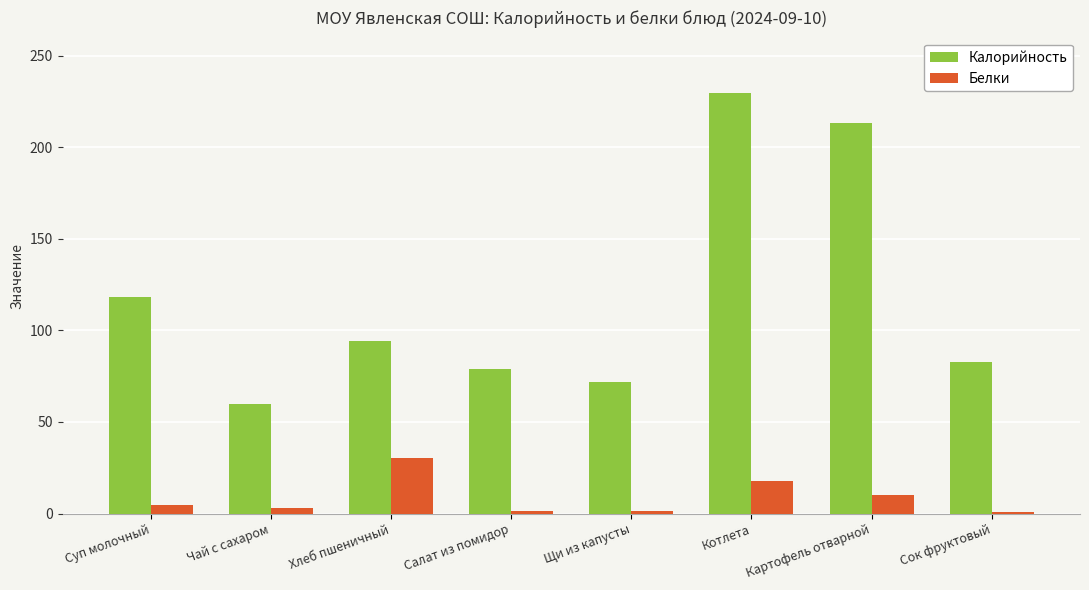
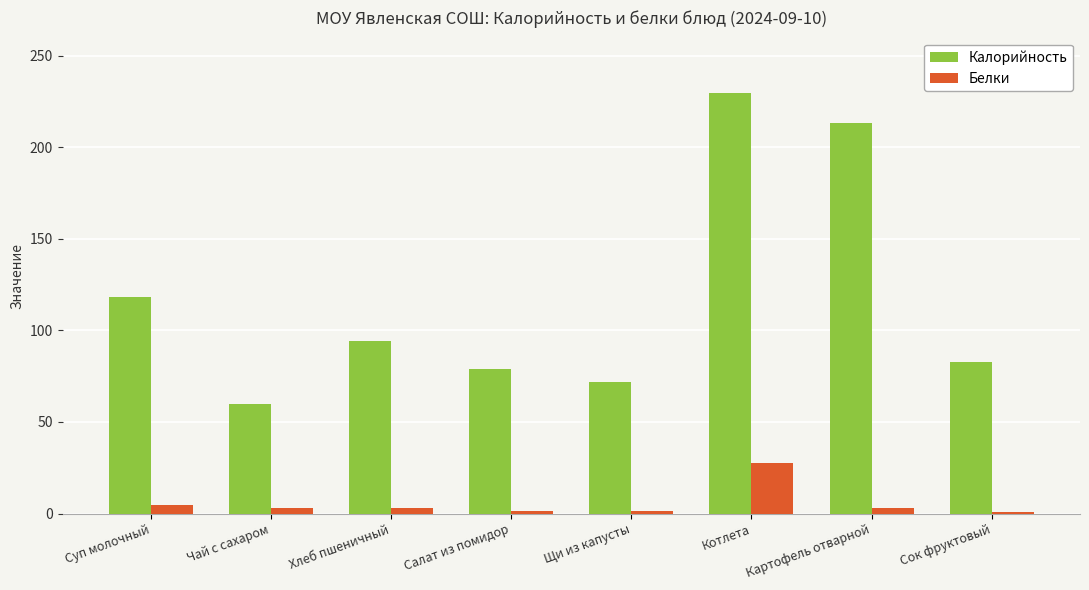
Белки, Хлеб пшеничный: 30 -> 3
Белки, Котлета: 18 -> 28
Белки, Картофель отварной: 10 -> 3
